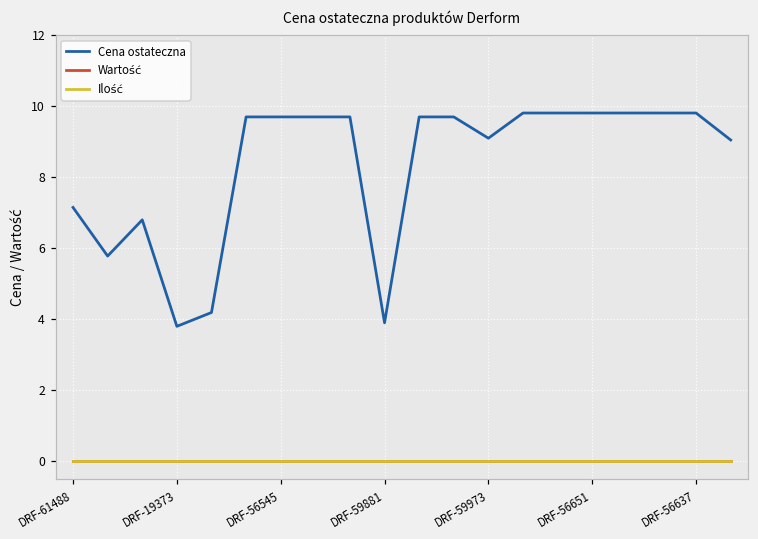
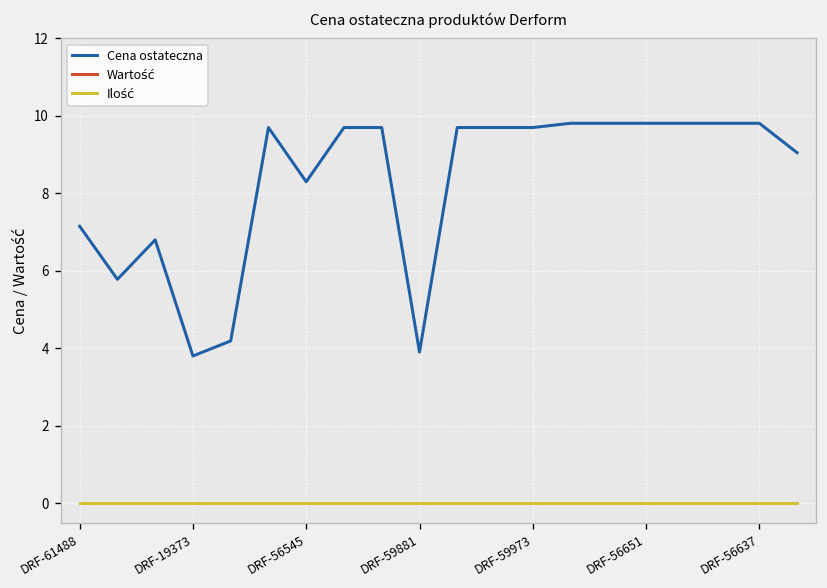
Cena ostateczna, DRF-56545: 9.7 -> 8.3
Cena ostateczna, DRF-59973: 9.1 -> 9.7
